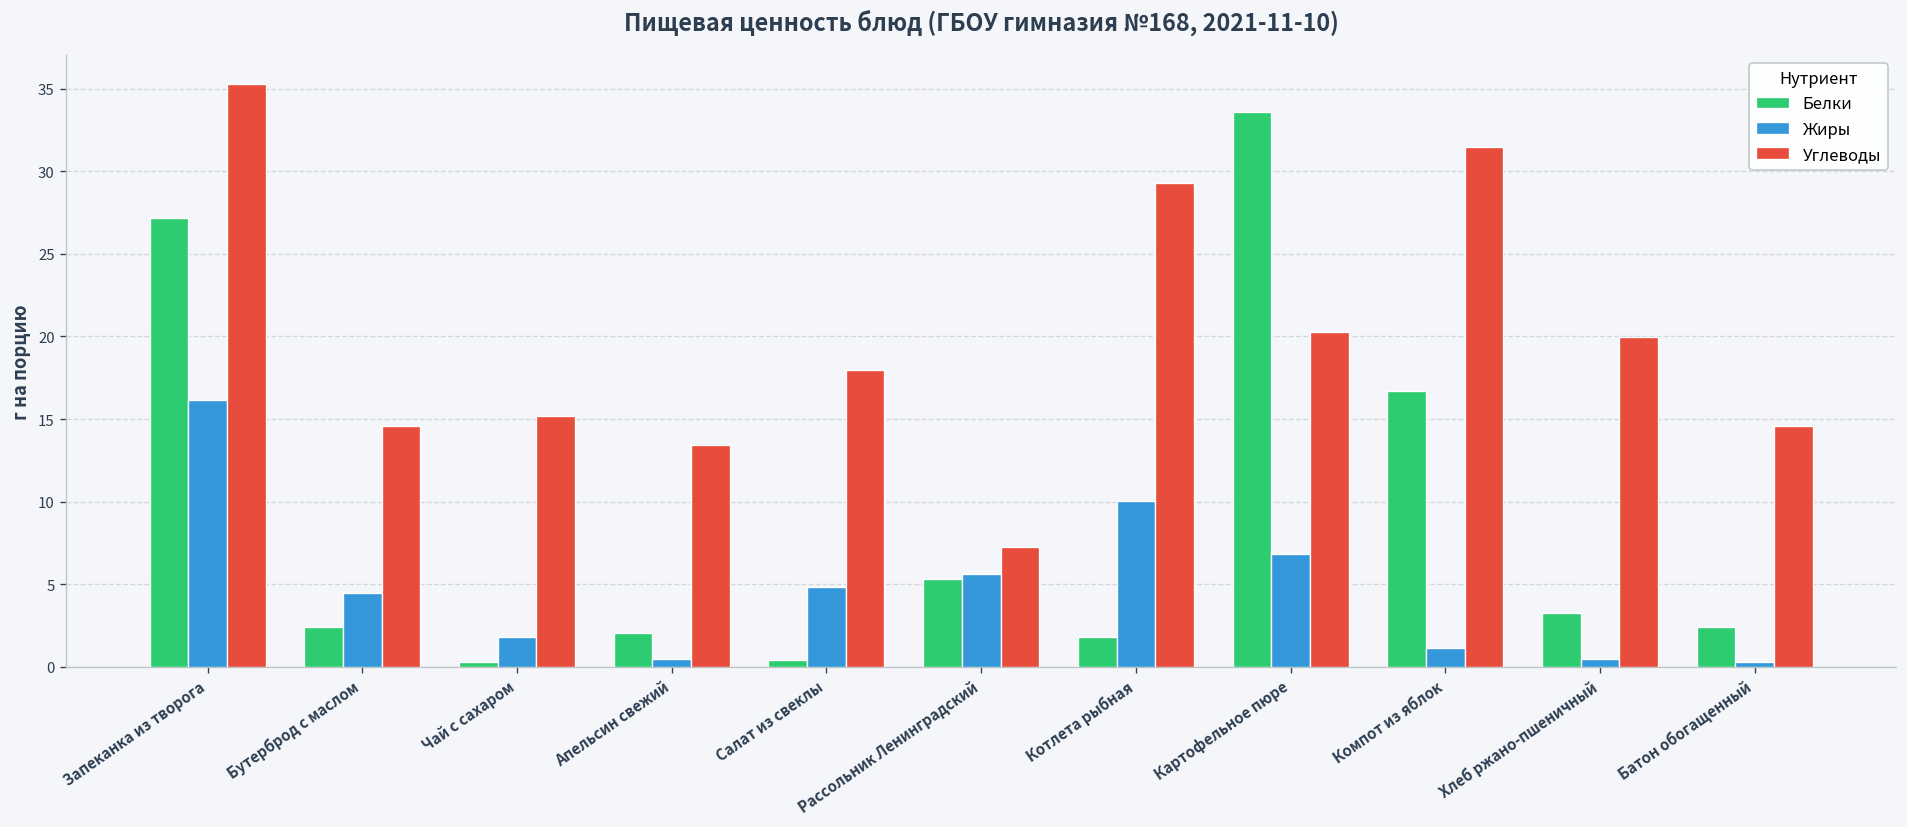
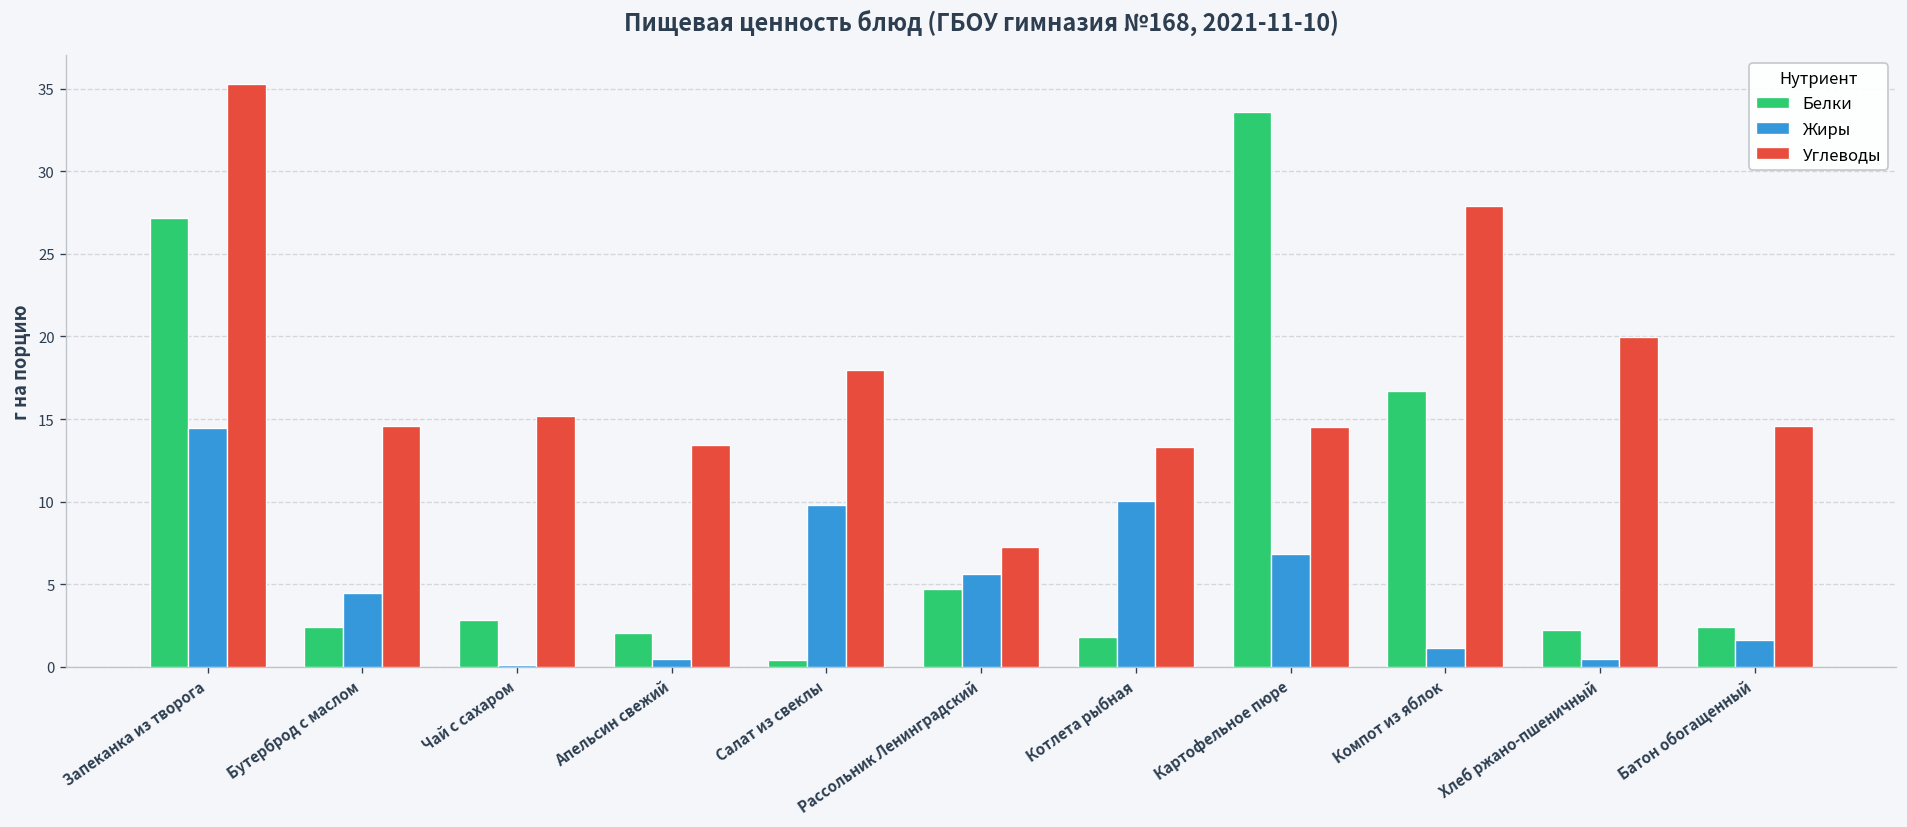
Жиры, Запеканка из творога: 16.1 -> 14.4
Белки, Чай с сахаром: 0.3 -> 2.8
Жиры, Чай с сахаром: 1.8 -> 0.1
Жиры, Салат из свеклы: 4.8 -> 9.8
Белки, Рассольник Ленинградский: 5.3 -> 4.7
Углеводы, Котлета рыбная: 29.3 -> 13.3
Углеводы, Картофельное пюре: 20.3 -> 14.5
Углеводы, Компот из яблок: 31.5 -> 27.9
Белки, Хлеб ржано-пшеничный: 3.3 -> 2.2
Жиры, Батон обогащенный: 0.3 -> 1.6
